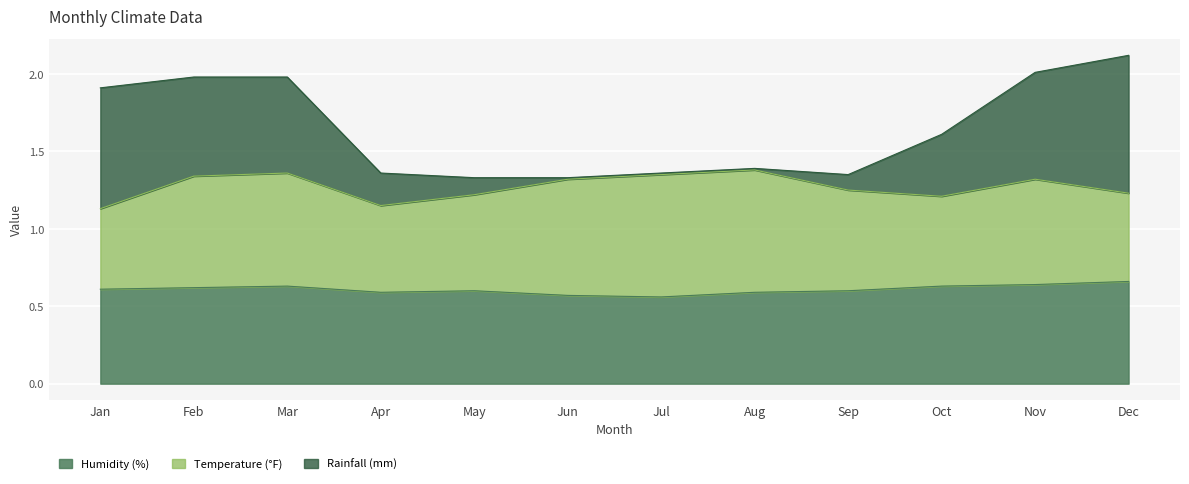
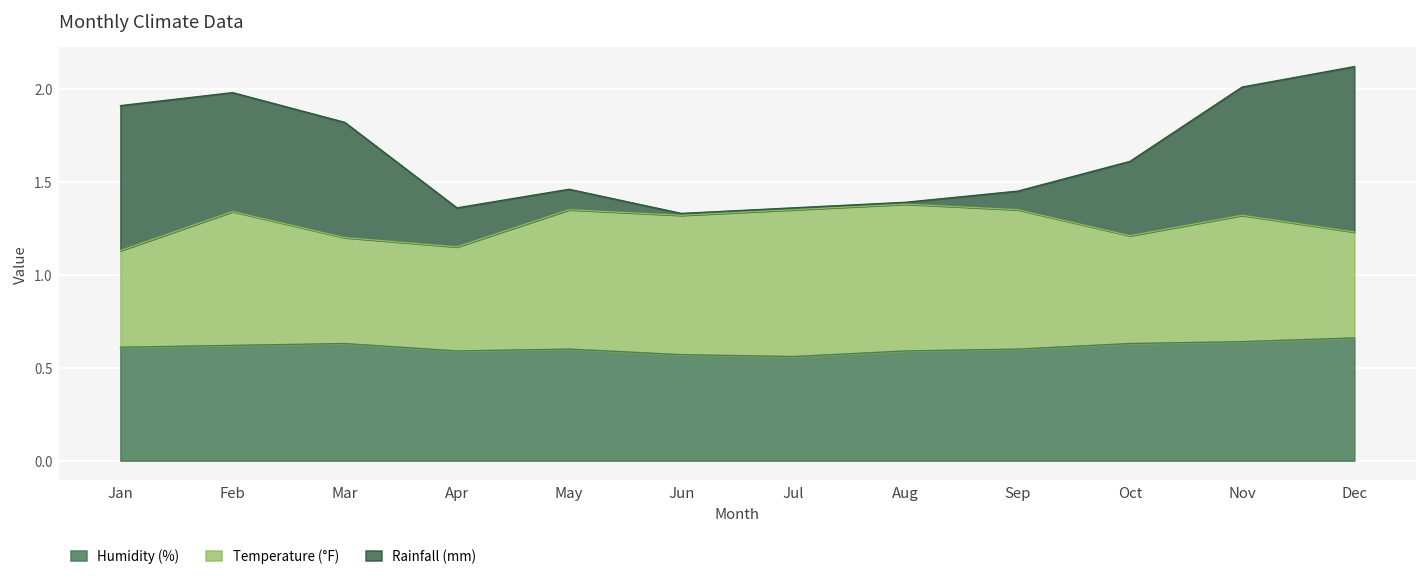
Temperature (°F), Mar: 0.73 -> 0.57
Temperature (°F), May: 0.62 -> 0.75
Temperature (°F), Sep: 0.65 -> 0.75
